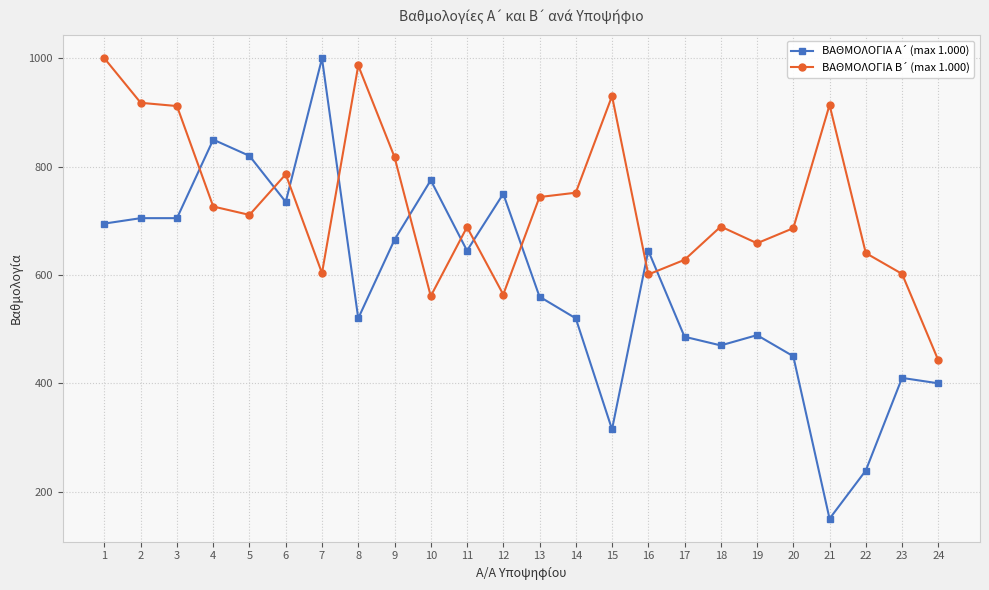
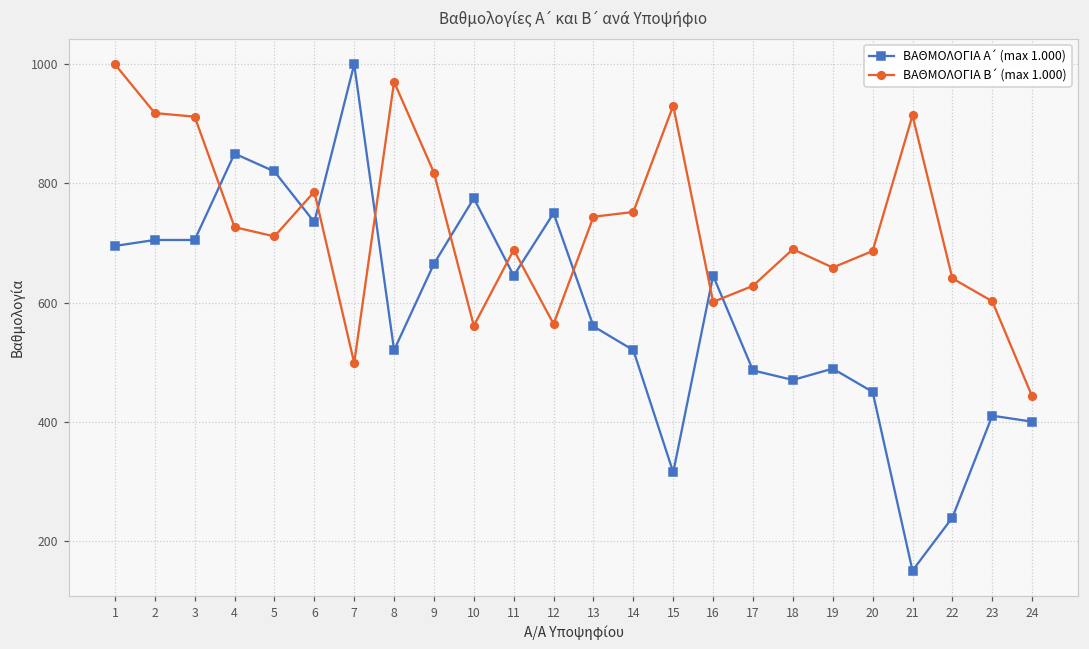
ΒΑΘΜΟΛΟΓΙΑ Β΄ (max 1.000), 7: 600 -> 500
ΒΑΘΜΟΛΟΓΙΑ Β΄ (max 1.000), 8: 990 -> 970
